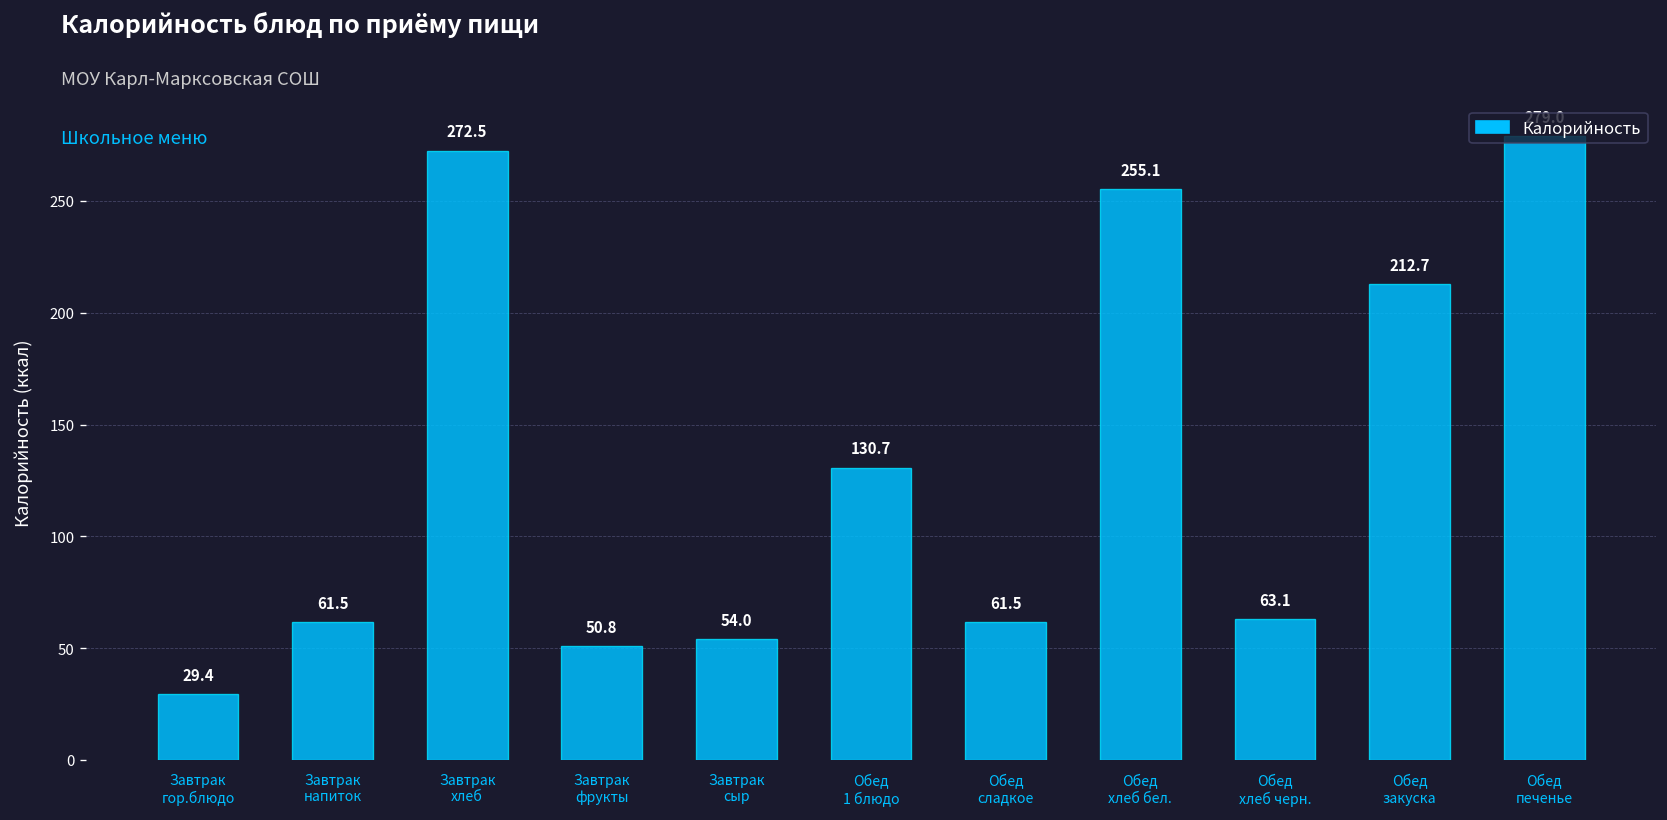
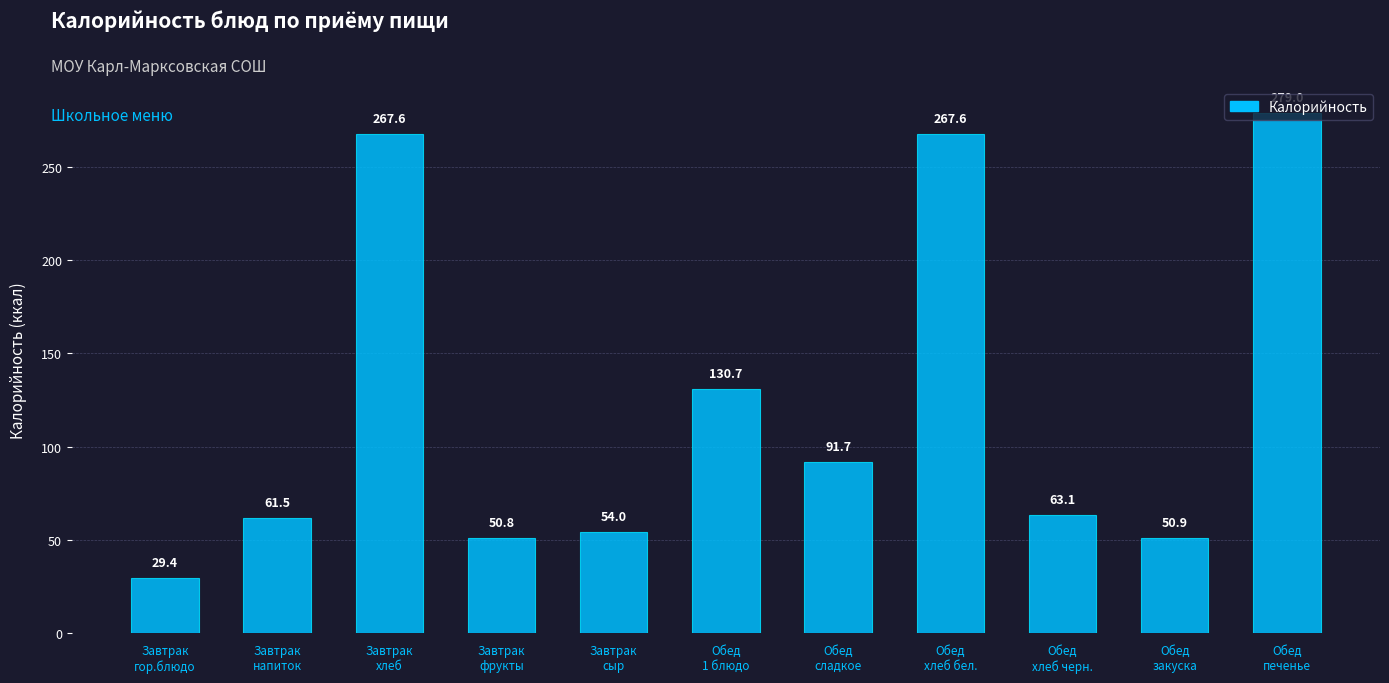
Завтрак хлеб: 272.5 -> 267.6
Обед сладкое: 61.5 -> 91.7
Обед хлеб бел.: 255.1 -> 267.6
Обед закуска: 212.7 -> 50.9
